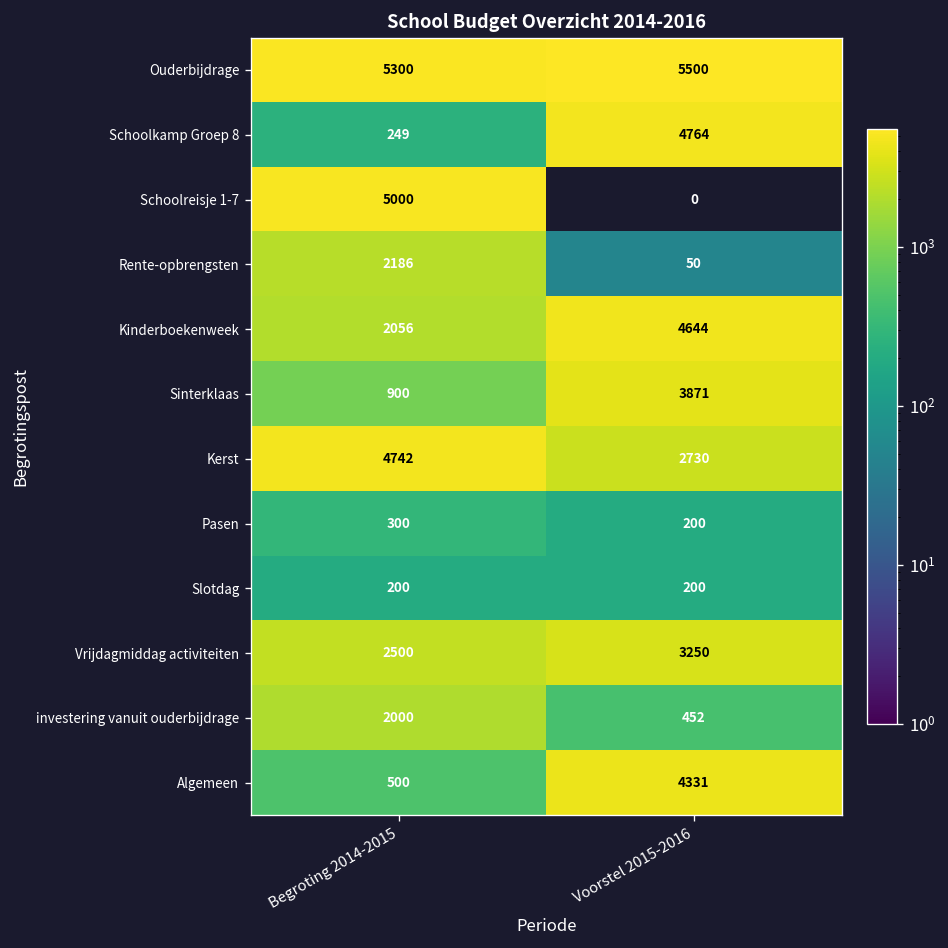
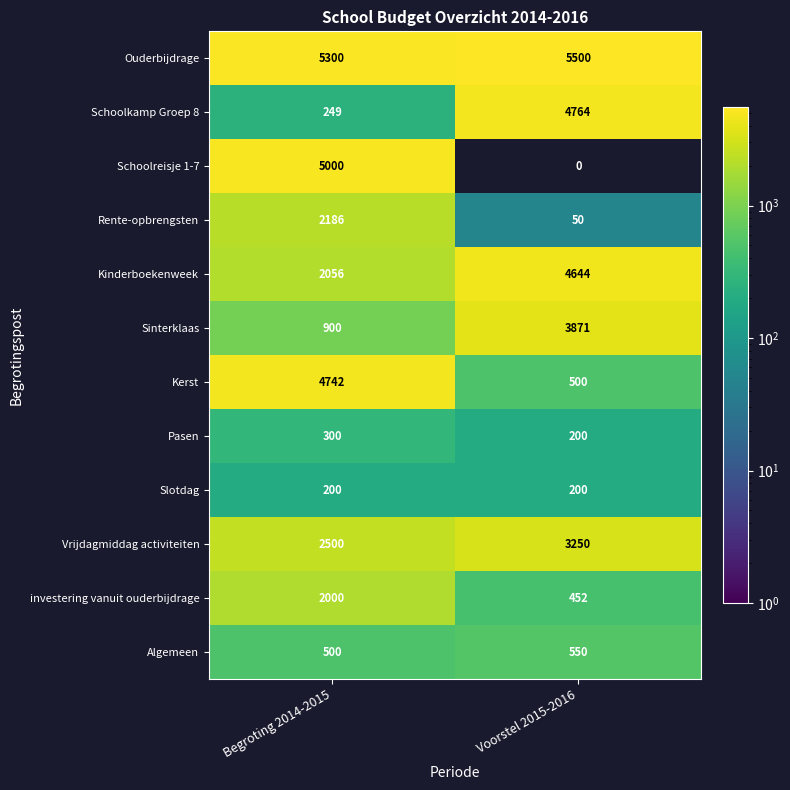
Kerst, Voorstel 2015-2016: 2730 -> 500
Algemeen, Voorstel 2015-2016: 4331 -> 550
